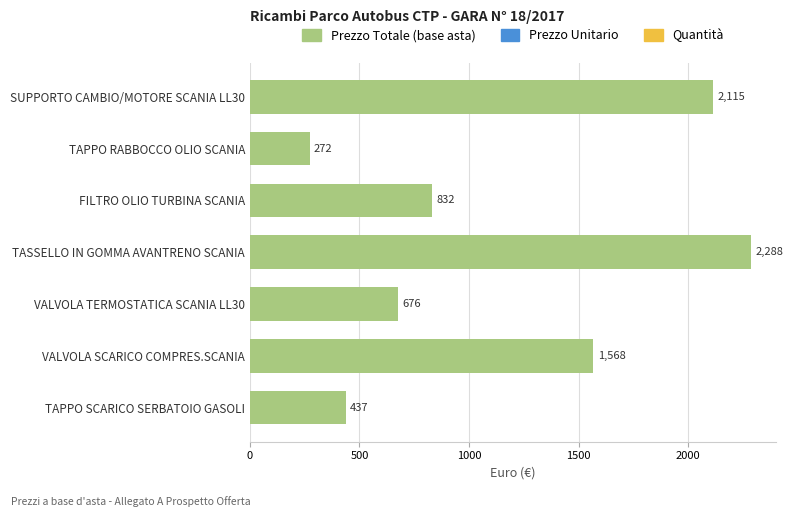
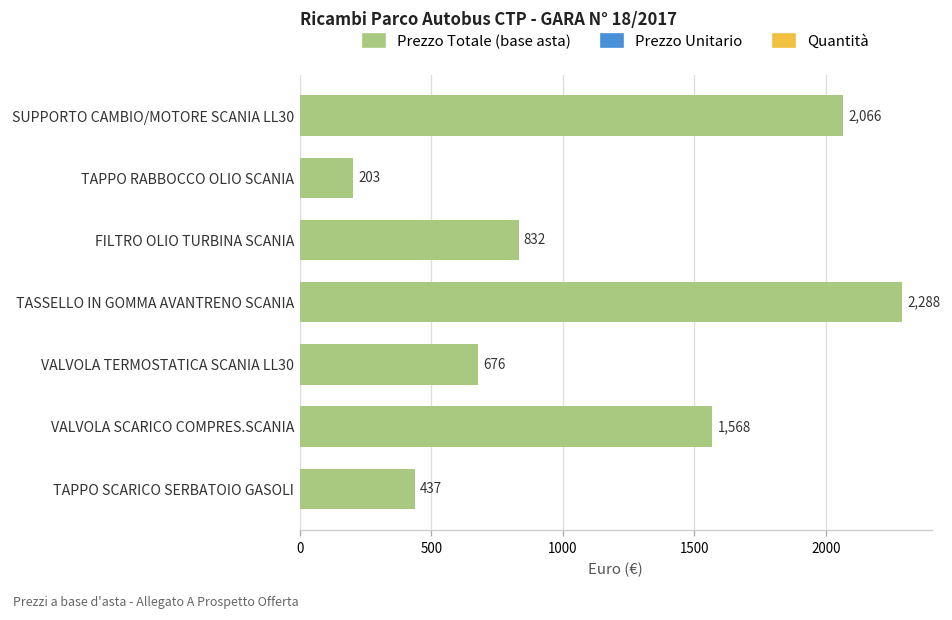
SUPPORTO CAMBIO/MOTORE SCANIA LL30: 2,115 -> 2,066
TAPPO RABBOCCO OLIO SCANIA: 272 -> 203
